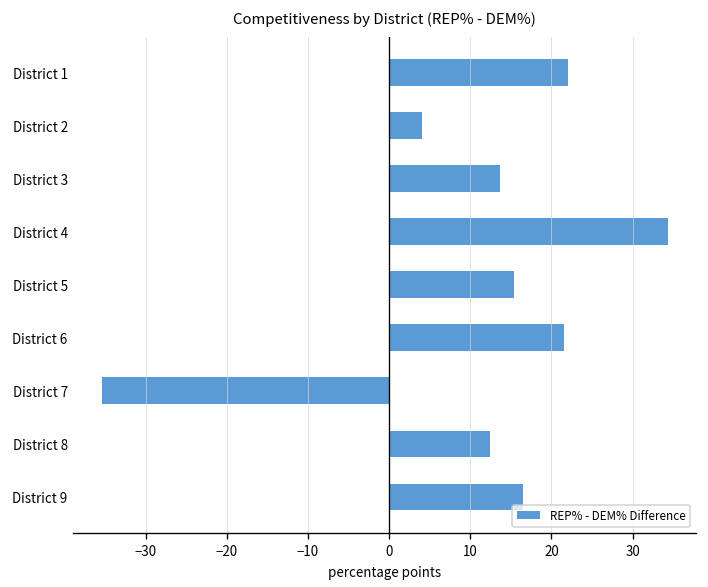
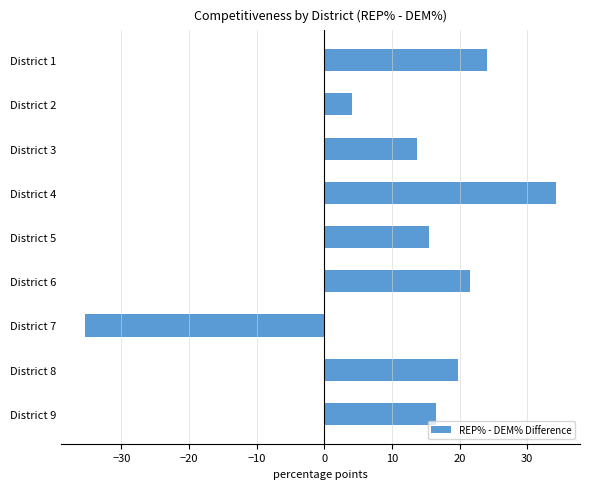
District 1: 22 -> 24
District 8: 12 -> 20
